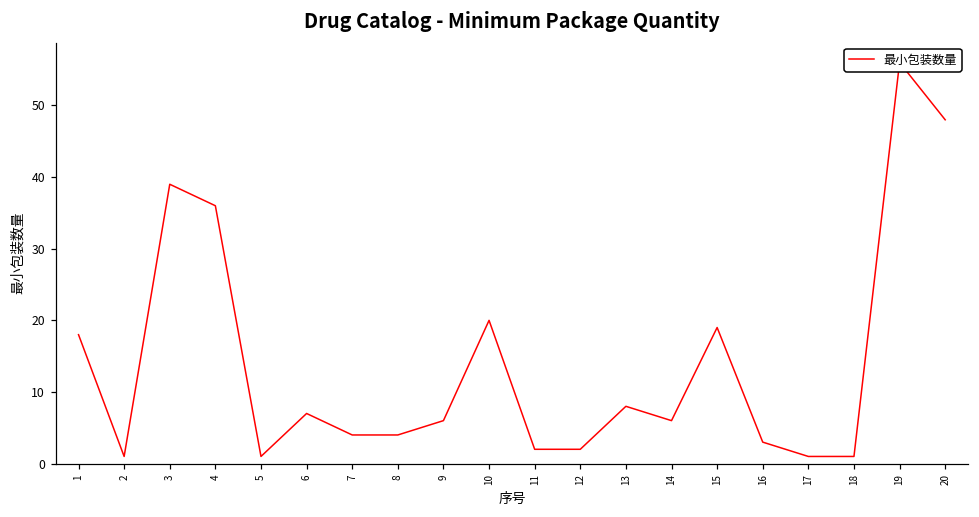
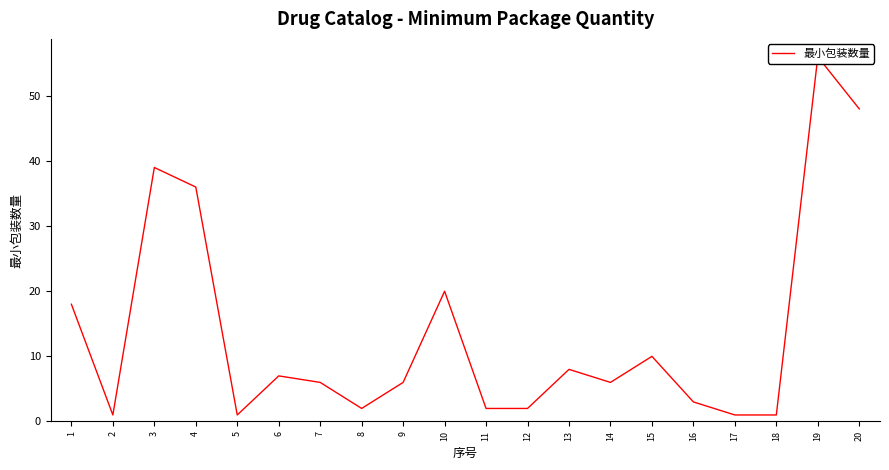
7: 4 -> 6
8: 4 -> 2
15: 19 -> 10
